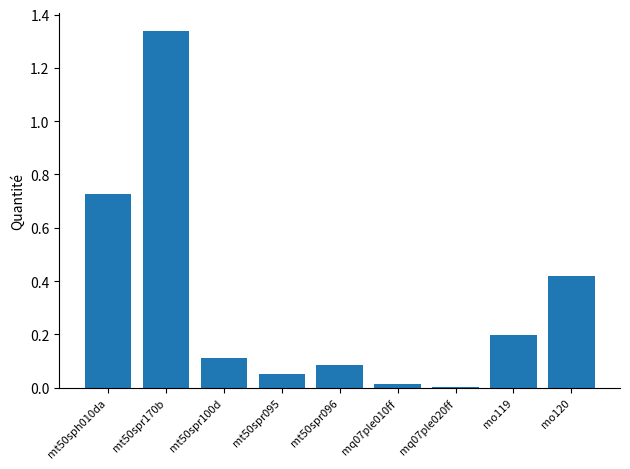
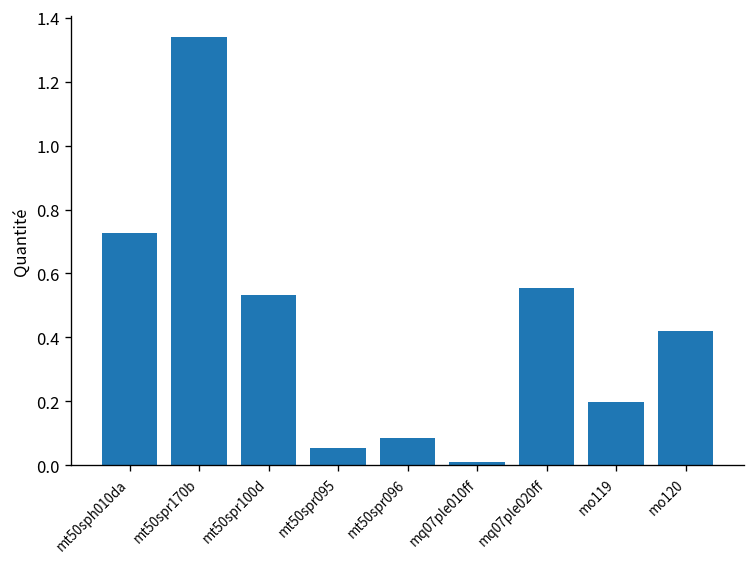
mt50spr100d: 0.11 -> 0.53
mq07ple020ff: 0.00 -> 0.56
